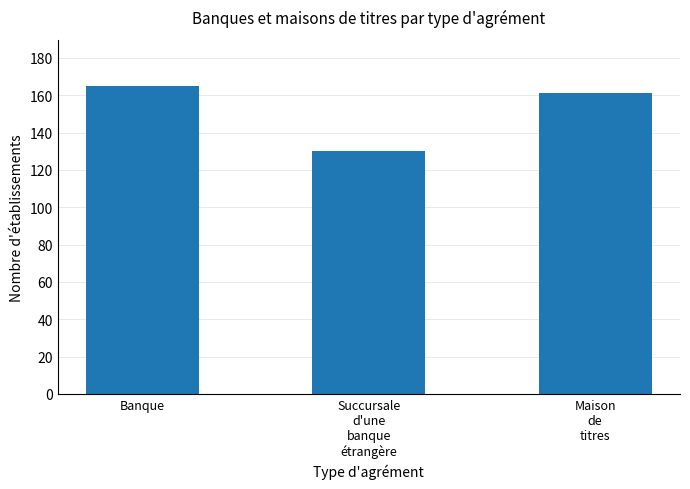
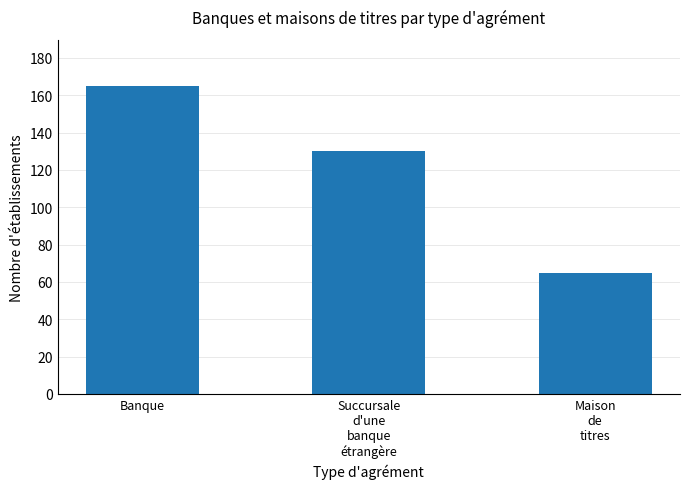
Maison de titres: 161 -> 65
